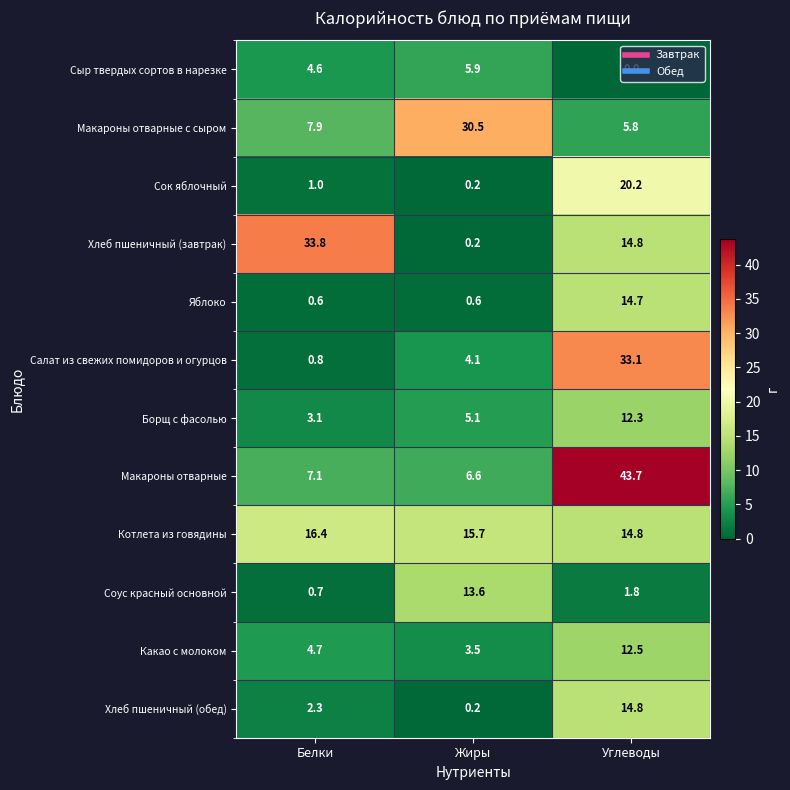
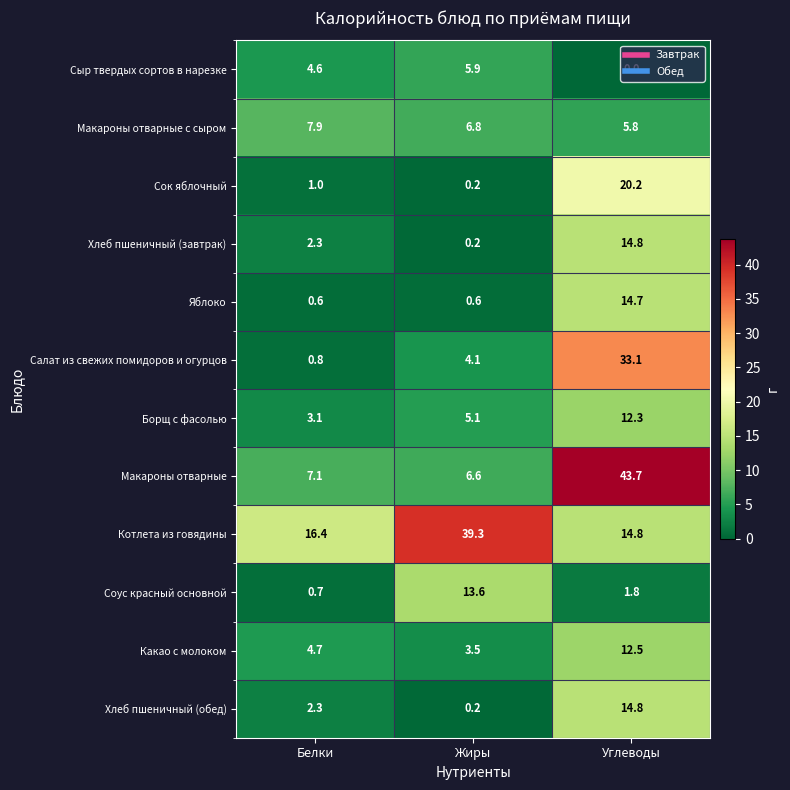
Макароны отварные с сыром, Жиры: 30.5 -> 6.8
Хлеб пшеничный (завтрак), Белки: 33.8 -> 2.3
Котлета из говядины, Жиры: 15.7 -> 39.3
